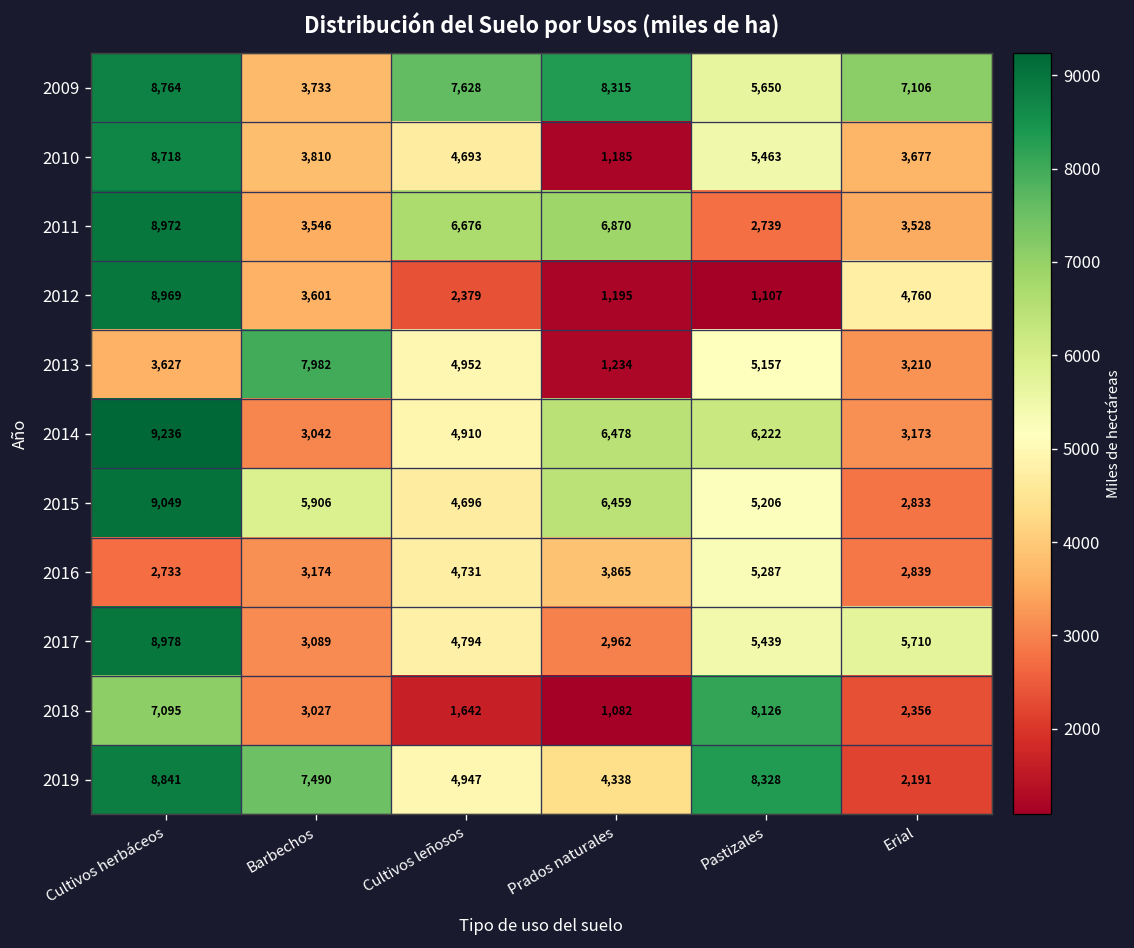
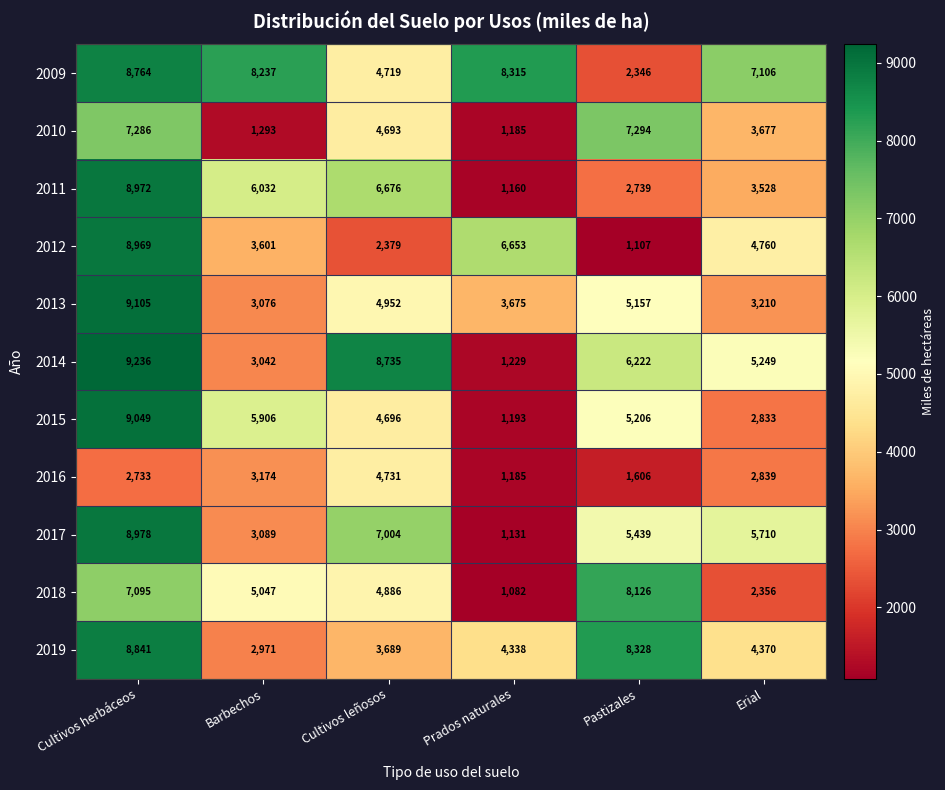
2009, Barbechos: 3,733 -> 8,237
2009, Cultivos leñosos: 7,628 -> 4,719
2009, Pastizales: 5,650 -> 2,346
2010, Cultivos herbáceos: 8,718 -> 7,286
2010, Barbechos: 3,810 -> 1,293
2010, Pastizales: 5,463 -> 7,294
2011, Barbechos: 3,546 -> 6,032
2011, Prados naturales: 6,870 -> 1,160
2012, Prados naturales: 1,195 -> 6,653
2013, Cultivos herbáceos: 3,627 -> 9,105
2013, Barbechos: 7,982 -> 3,076
2013, Prados naturales: 1,234 -> 3,675
2014, Cultivos leñosos: 4,910 -> 8,735
2014, Prados naturales: 6,478 -> 1,229
2014, Erial: 3,173 -> 5,249
2015, Prados naturales: 6,459 -> 1,193
2016, Prados naturales: 3,865 -> 1,185
2016, Pastizales: 5,287 -> 1,606
2017, Cultivos leñosos: 4,794 -> 7,004
2017, Prados naturales: 2,962 -> 1,131
2018, Barbechos: 3,027 -> 5,047
2018, Cultivos leñosos: 1,642 -> 4,886
2019, Barbechos: 7,490 -> 2,971
2019, Cultivos leñosos: 4,947 -> 3,689
2019, Erial: 2,191 -> 4,370
